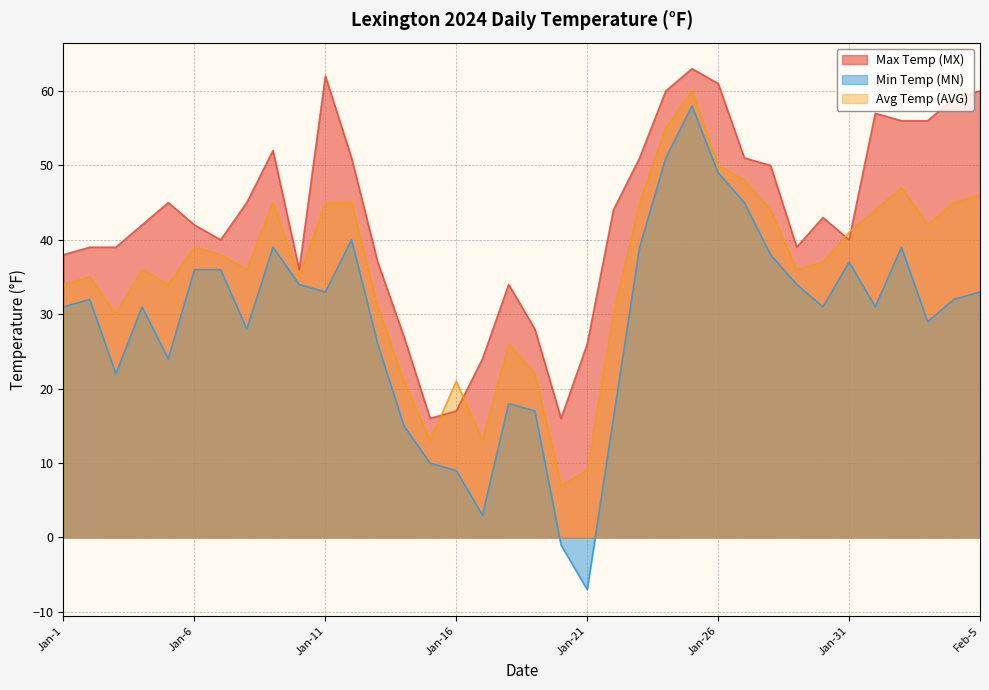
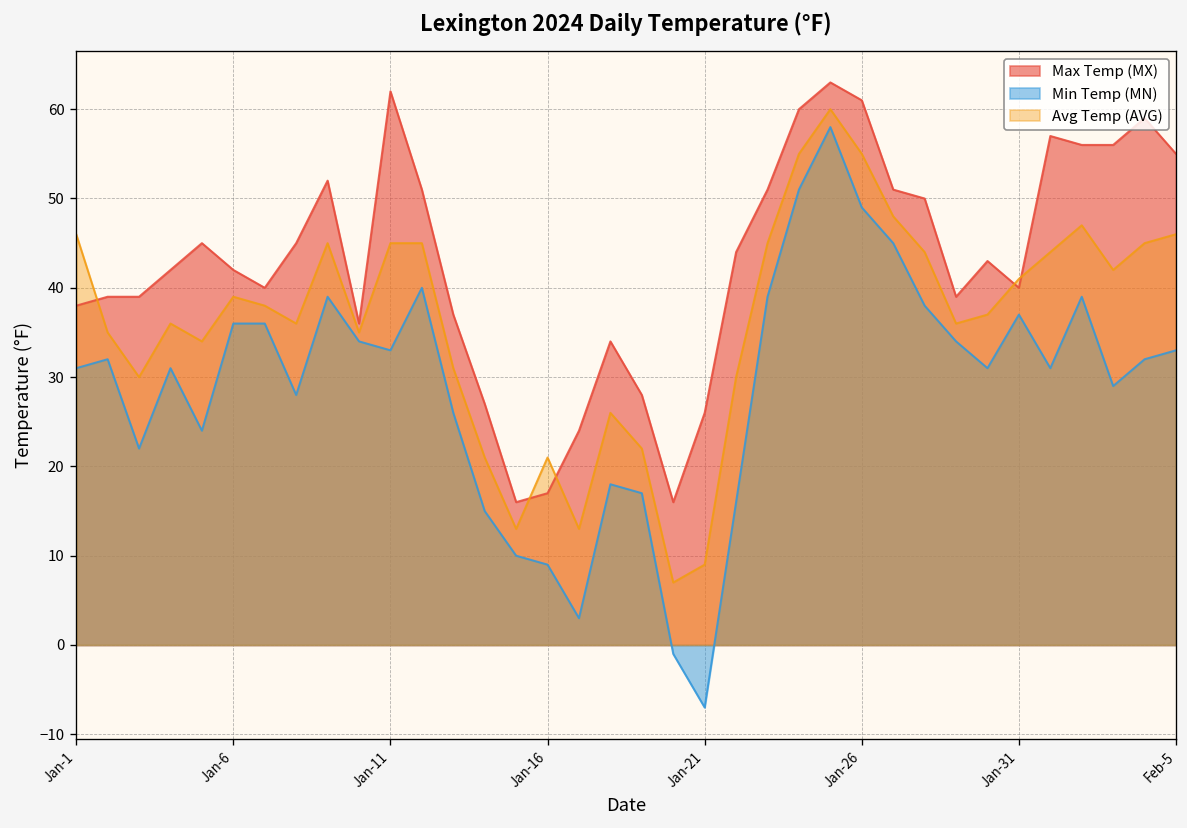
Avg Temp (AVG), Jan-1: 34 -> 46
Avg Temp (AVG), Jan-26: 50 -> 55
Max Temp (MX), Feb-5: 60 -> 55
